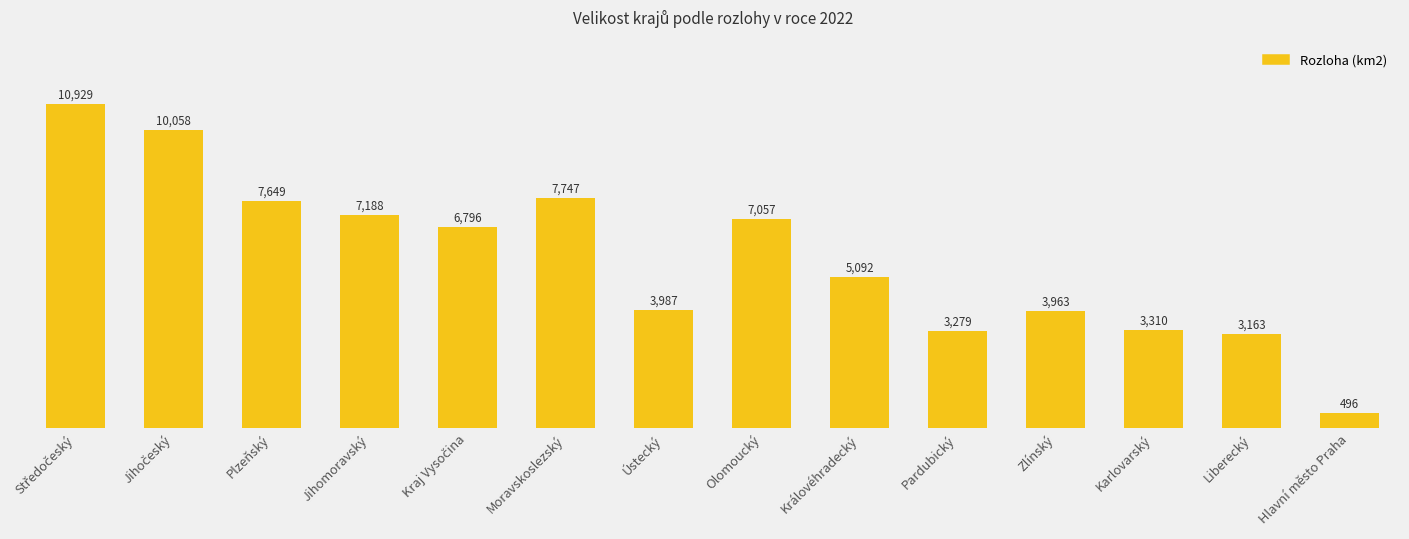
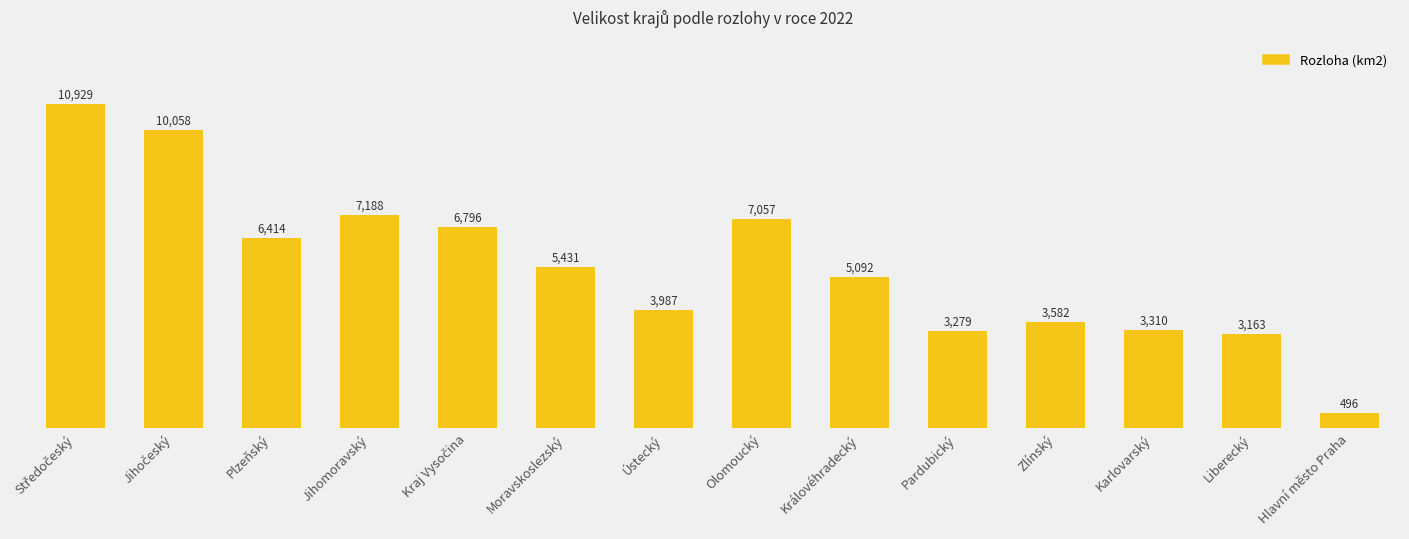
Plzeňský: 7,649 -> 6,414
Moravskoslezský: 7,747 -> 5,431
Zlínský: 3,963 -> 3,582
